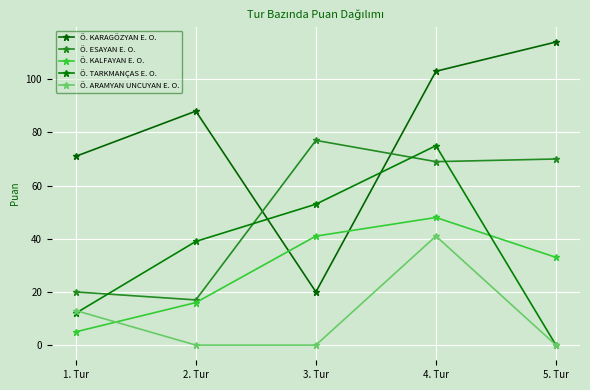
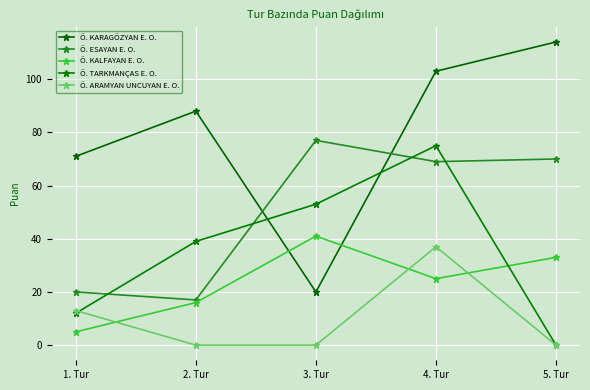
Ö. KALFAYAN E. O., 4. Tur: 48 -> 25
Ö. ARAMYAN UNCUYAN E. O., 4. Tur: 41 -> 37
